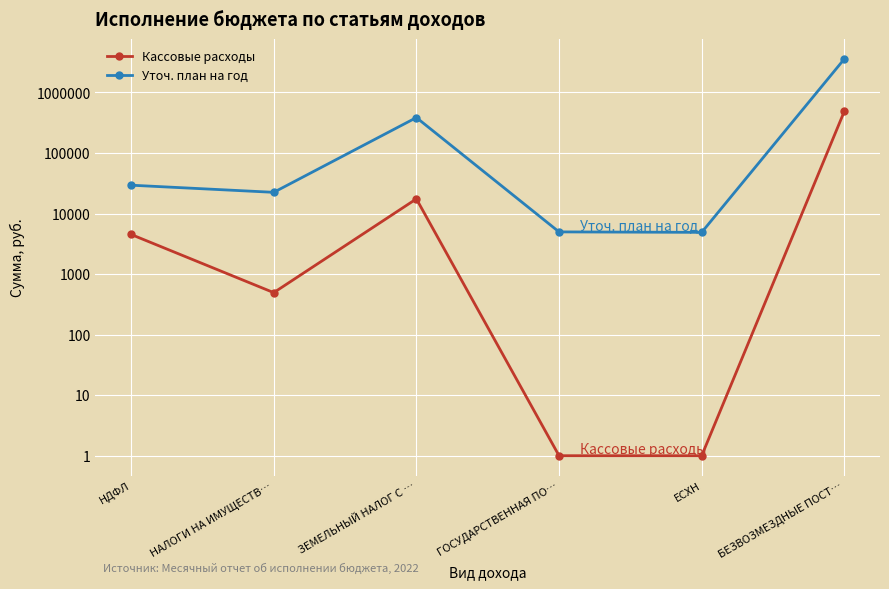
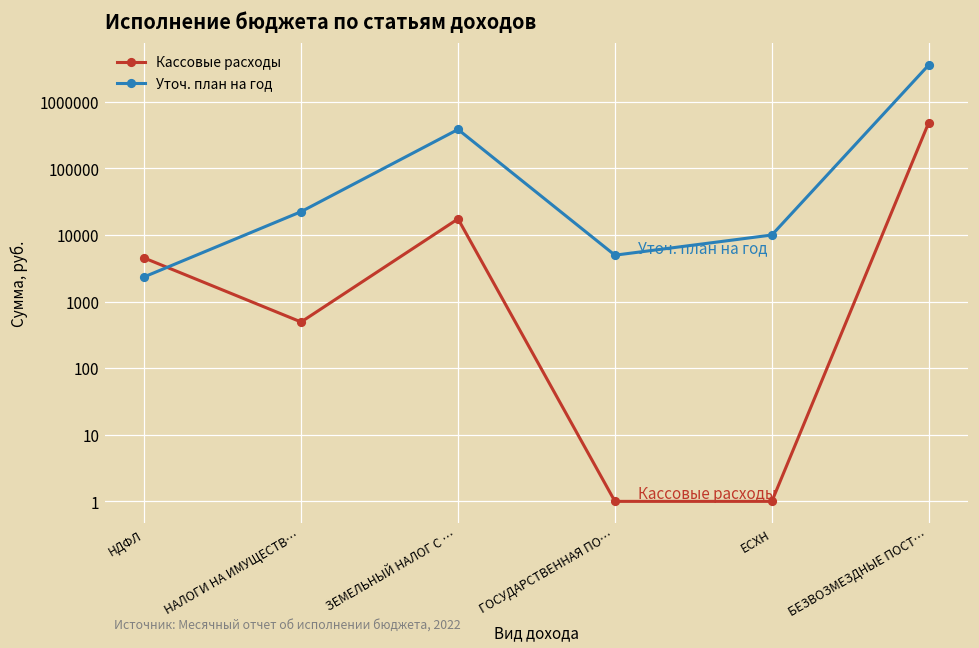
Уточ. план на год, НДФЛ: 30000 -> 2400
Уточ. план на год, ЕСХН: 5000 -> 10000
